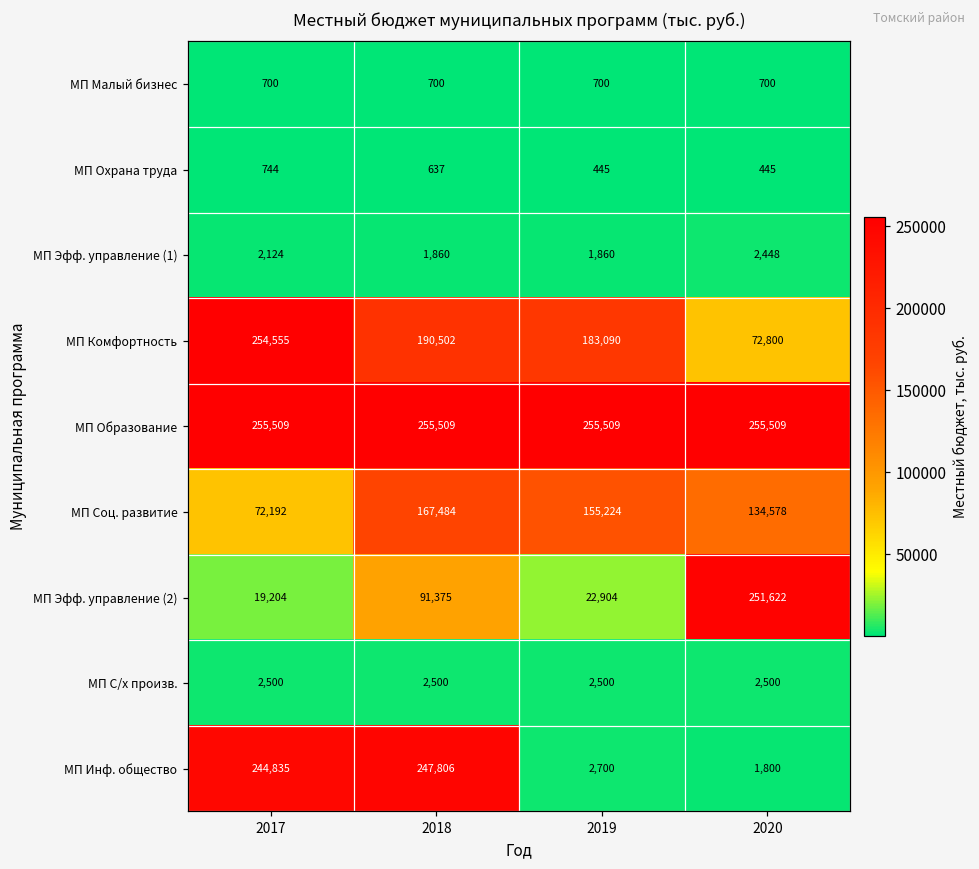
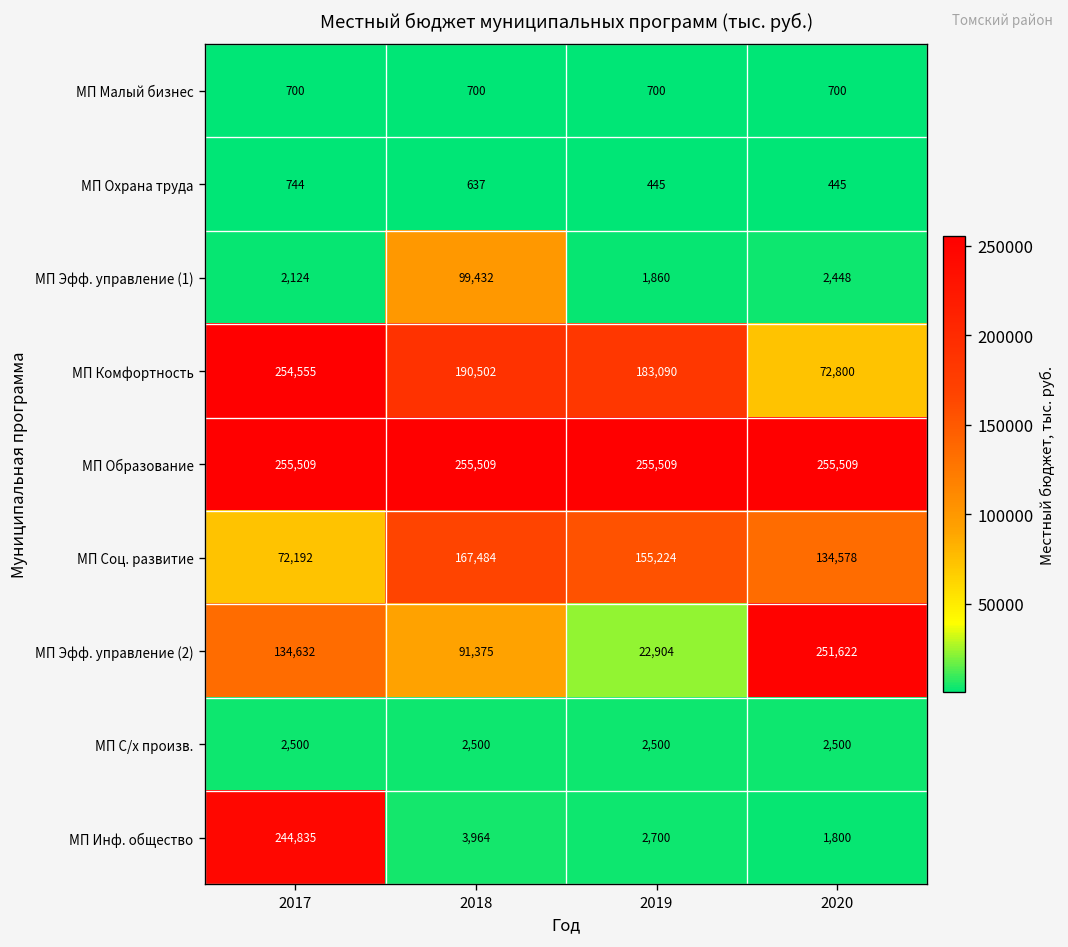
МП Эфф. управление (1), 2018: 1,860 -> 99,432
МП Эфф. управление (2), 2017: 19,204 -> 134,632
МП Инф. общество, 2018: 247,806 -> 3,964
